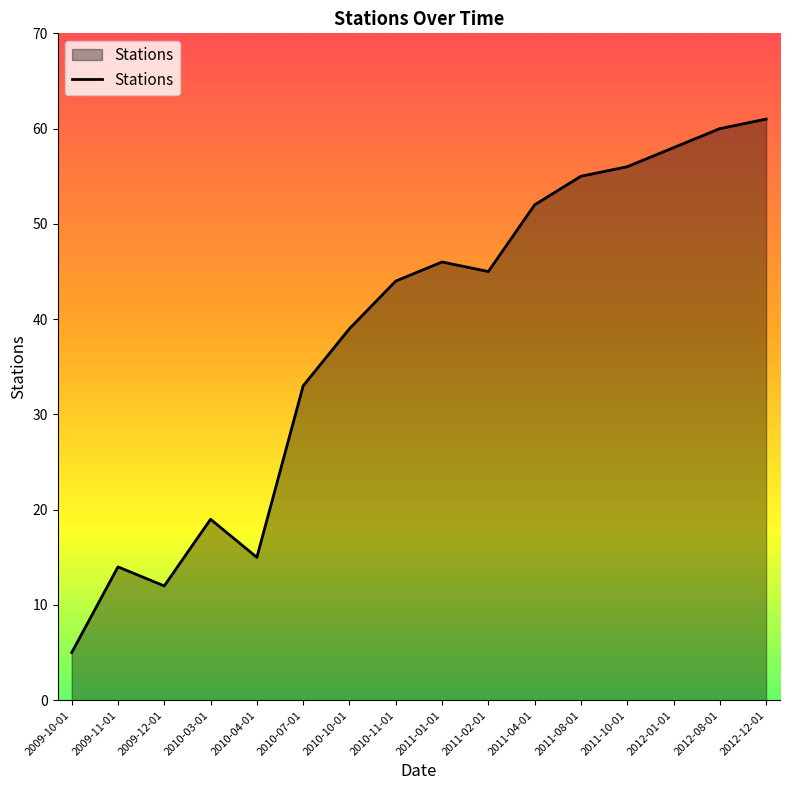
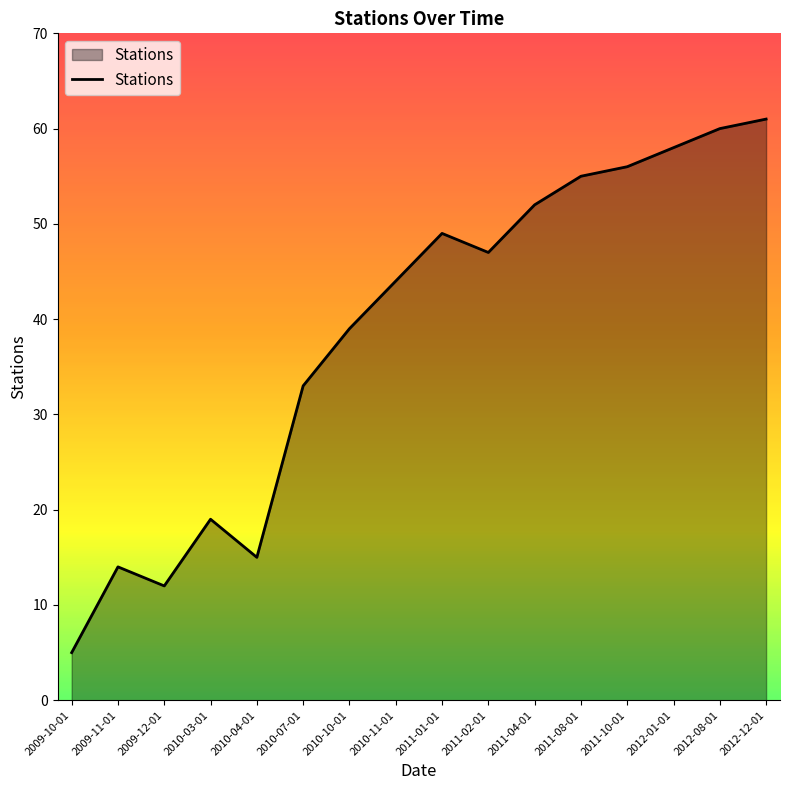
2011-01-01: 46 -> 49
2011-02-01: 45 -> 47
